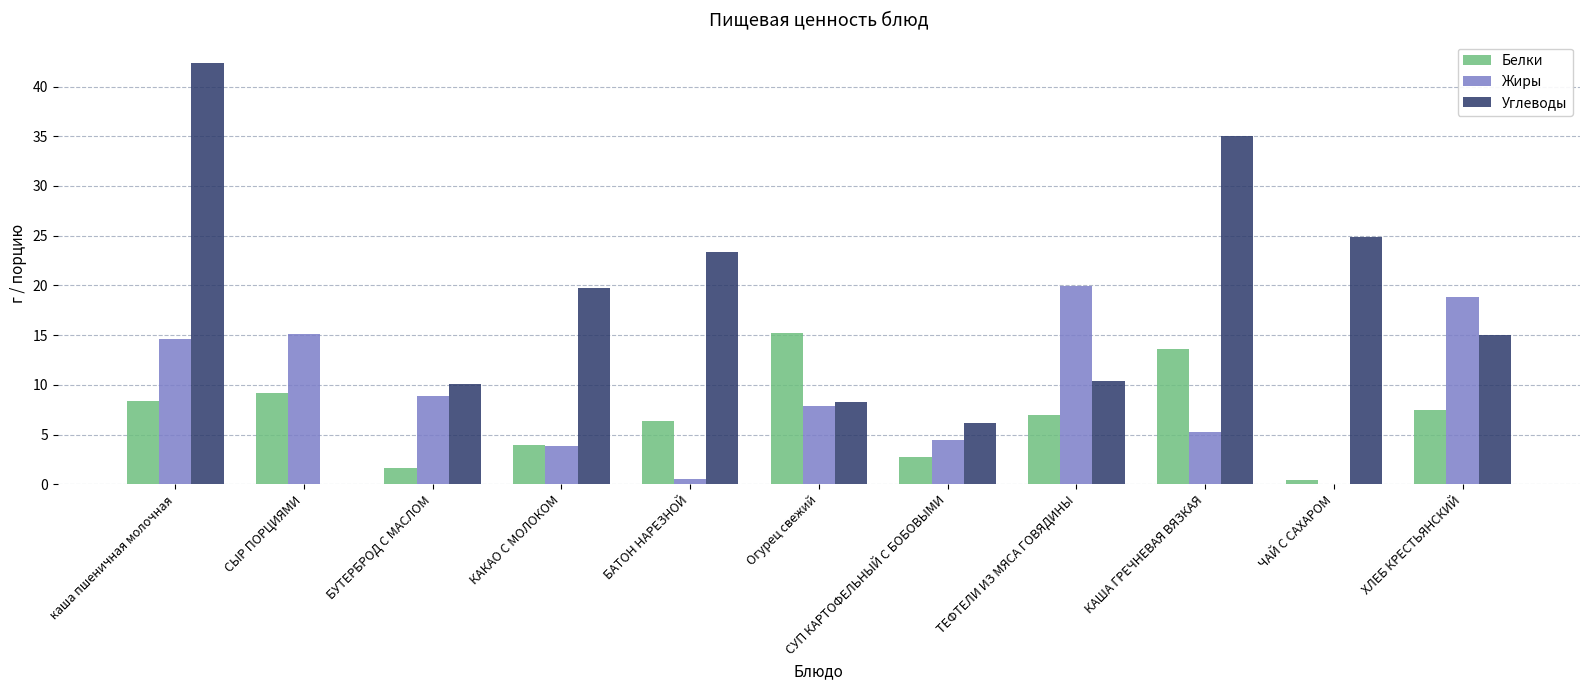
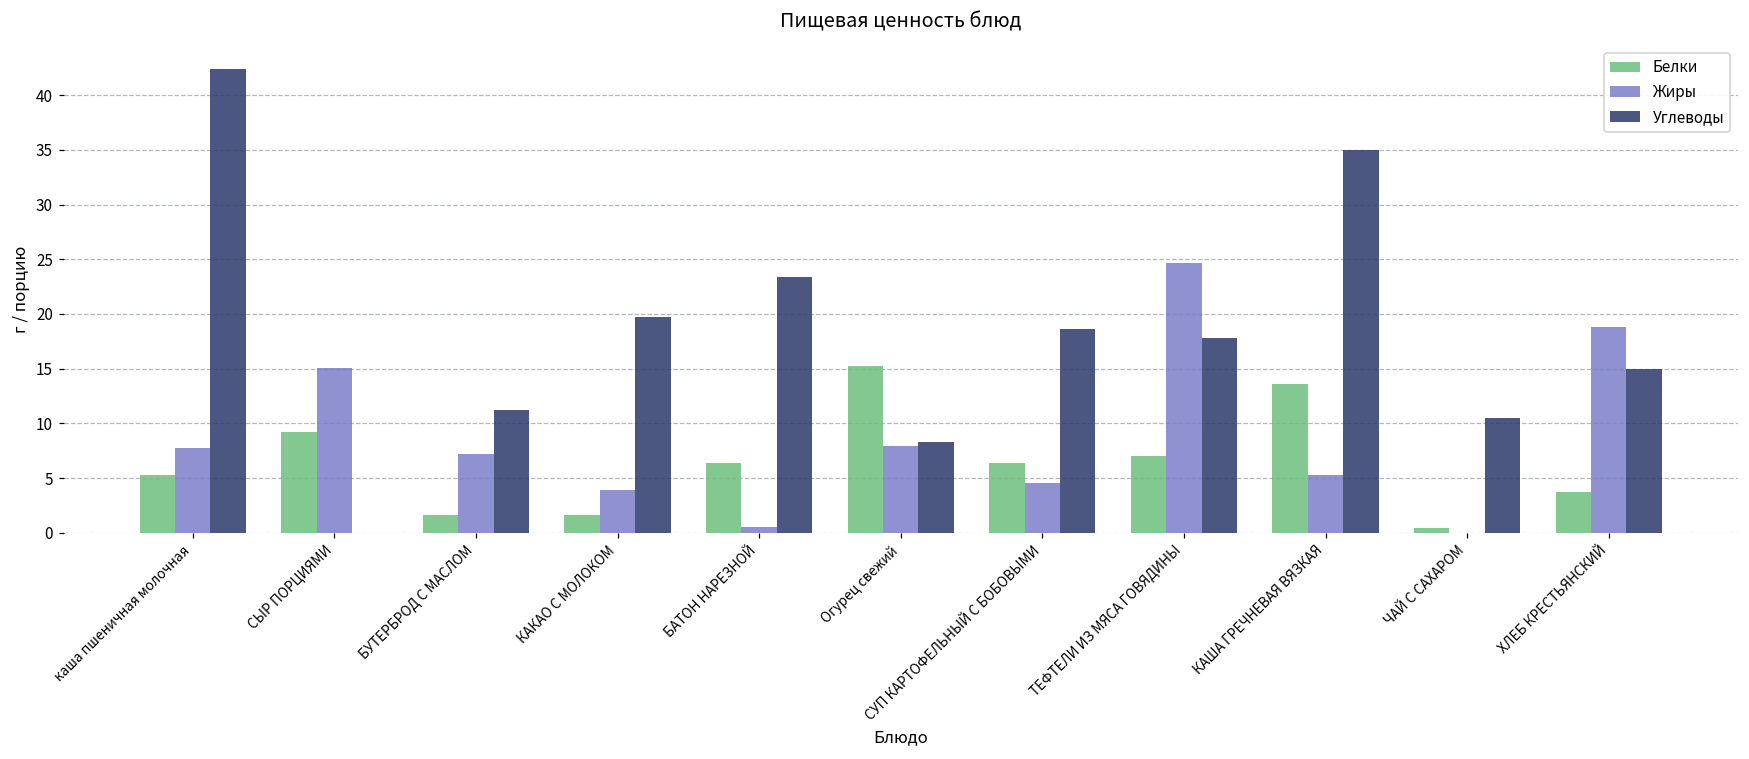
Белки, каша пшеничная молочная: 8 -> 5
Жиры, каша пшеничная молочная: 15 -> 8
Жиры, БУТЕРБРОД С МАСЛОМ: 9 -> 7
Углеводы, БУТЕРБРОД С МАСЛОМ: 10 -> 11
Белки, КАКАО С МОЛОКОМ: 4 -> 2
Белки, СУП КАРТОФЕЛЬНЫЙ С БОБОВЫМИ: 3 -> 6
Углеводы, СУП КАРТОФЕЛЬНЫЙ С БОБОВЫМИ: 6 -> 19
Жиры, ТЕФТЕЛИ ИЗ МЯСА ГОВЯДИНЫ: 20 -> 25
Углеводы, ТЕФТЕЛИ ИЗ МЯСА ГОВЯДИНЫ: 10 -> 18
Углеводы, ЧАЙ С САХАРОМ: 25 -> 11
Белки, ХЛЕБ КРЕСТЬЯНСКИЙ: 8 -> 4
